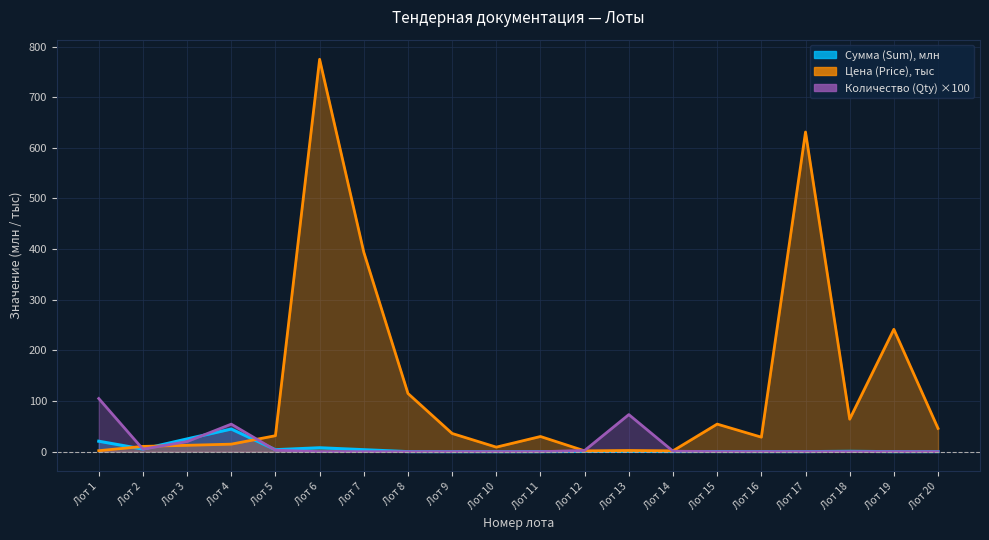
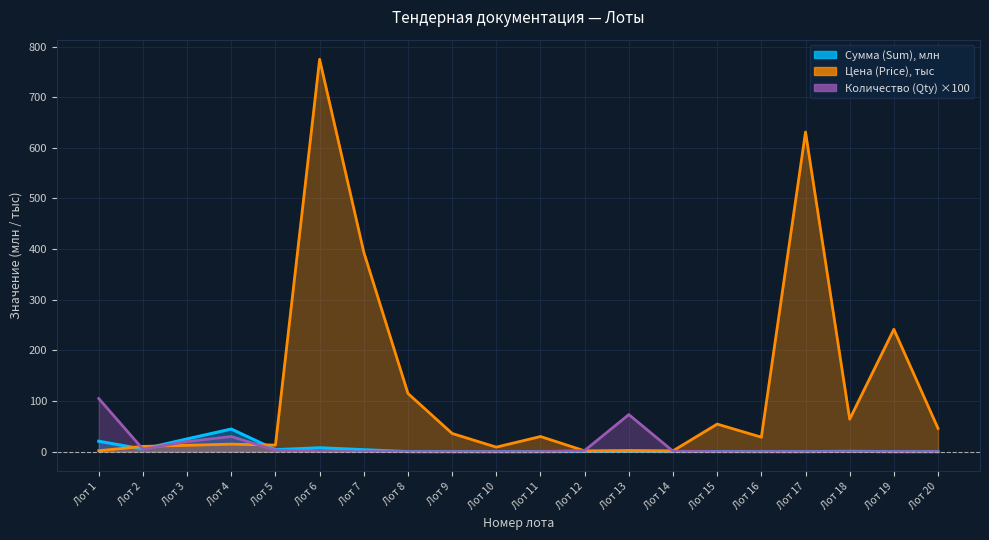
Количество (Qty) ×100, Лот 4: 50 -> 30
Цена (Price), тыс, Лот 5: 30 -> 10
